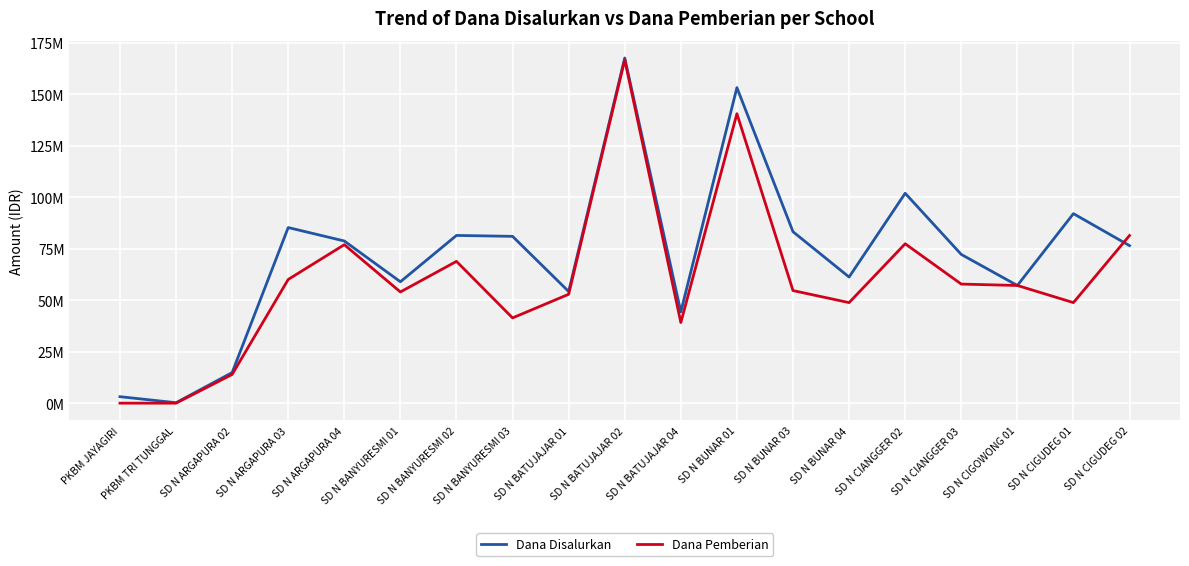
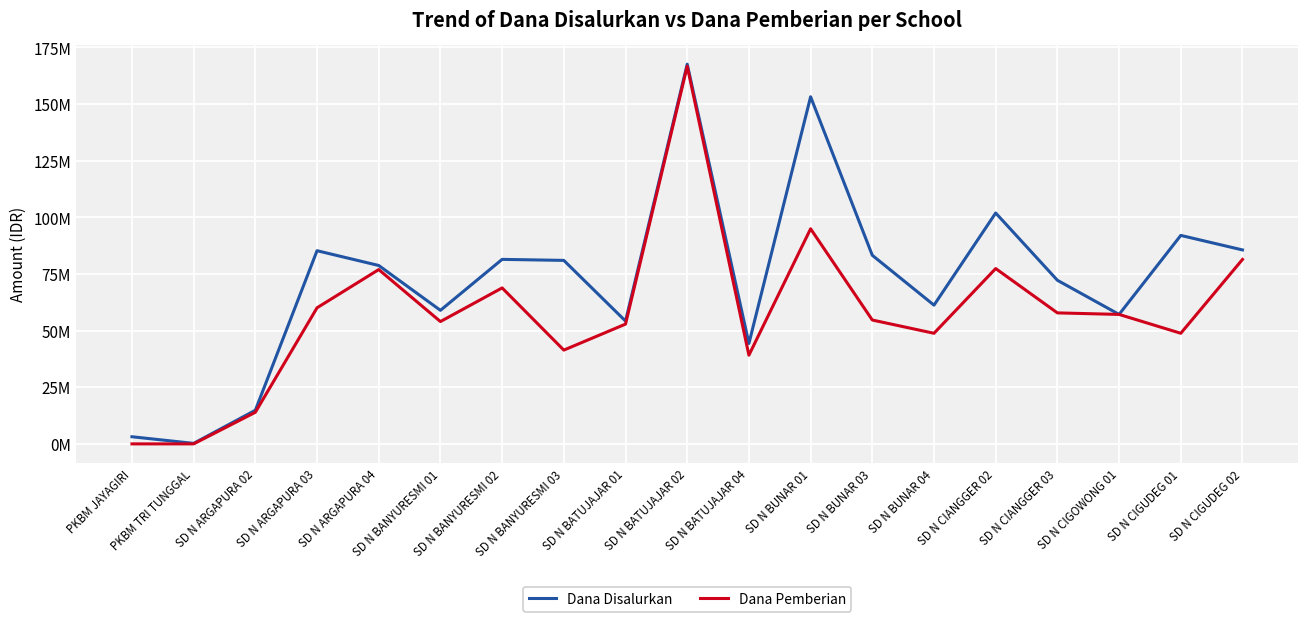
Dana Pemberian, SD N BUNAR 01: 141000000 -> 95000000
Dana Disalurkan, SD N CIGUDEG 02: 77000000 -> 86000000
